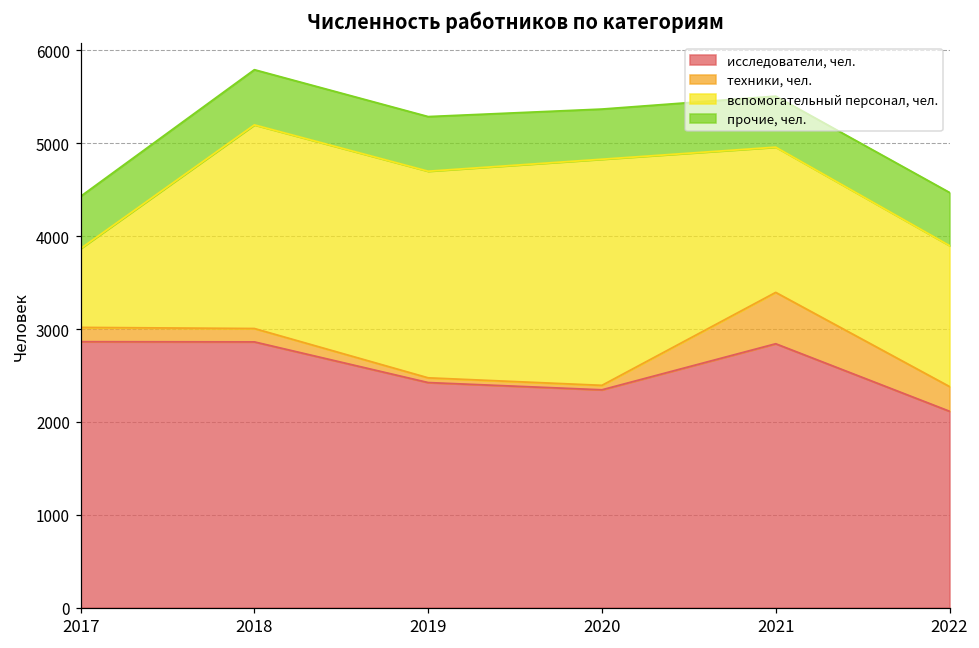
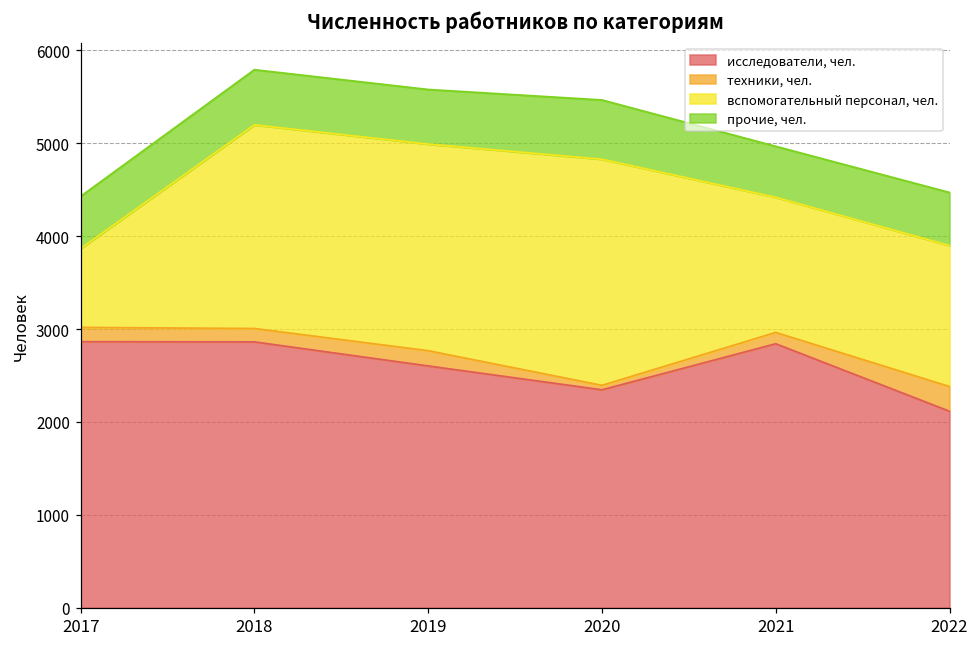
исследователи, чел., 2019: 2400 -> 2600
техники, чел., 2019: 100 -> 200
прочие, чел., 2020: 500 -> 600
техники, чел., 2021: 600 -> 100
вспомогательный персонал, чел., 2021: 1600 -> 1500
